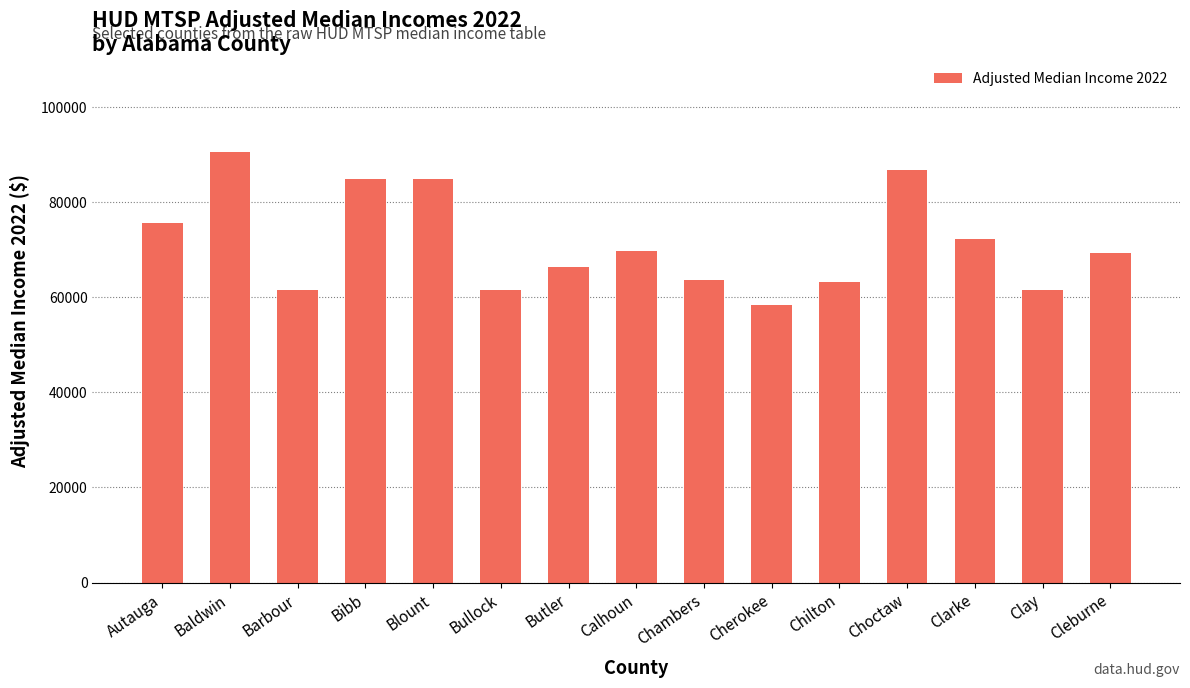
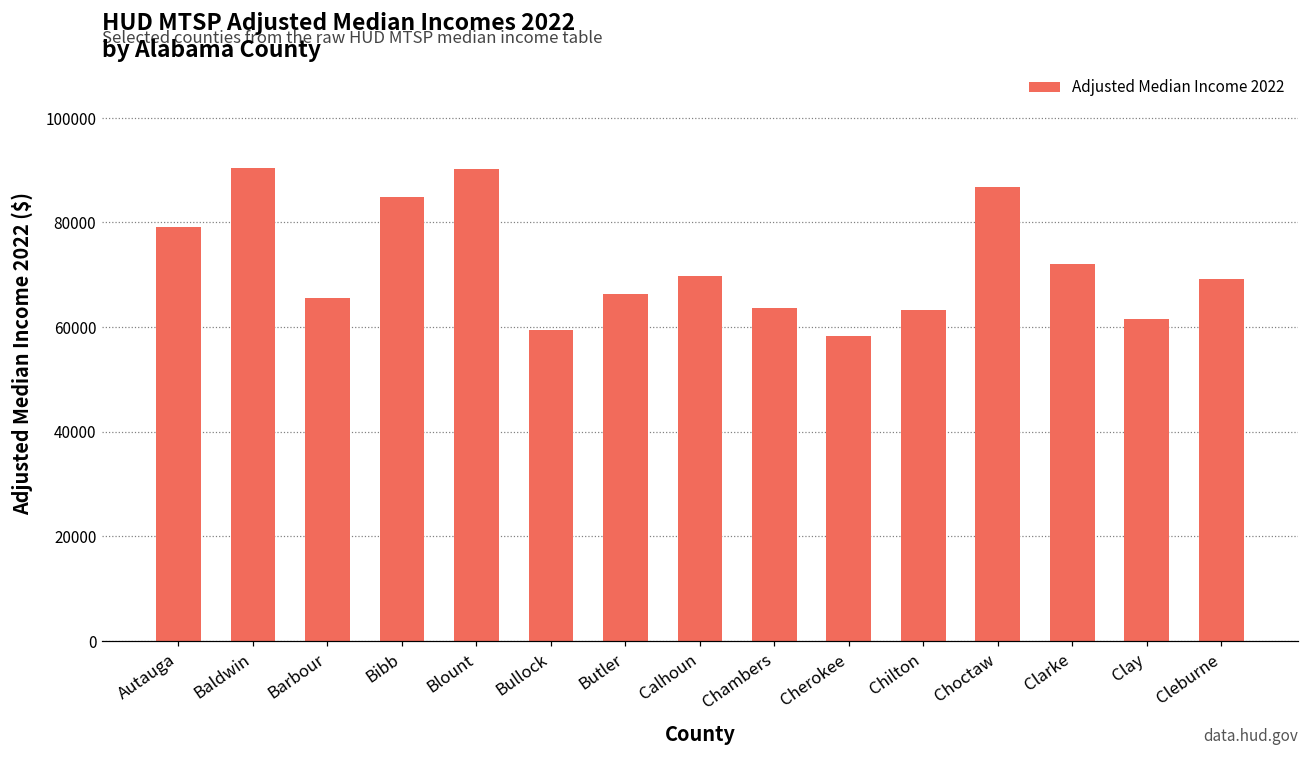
Autauga: 76000 -> 79000
Barbour: 62000 -> 66000
Blount: 85000 -> 90000
Bullock: 62000 -> 60000
